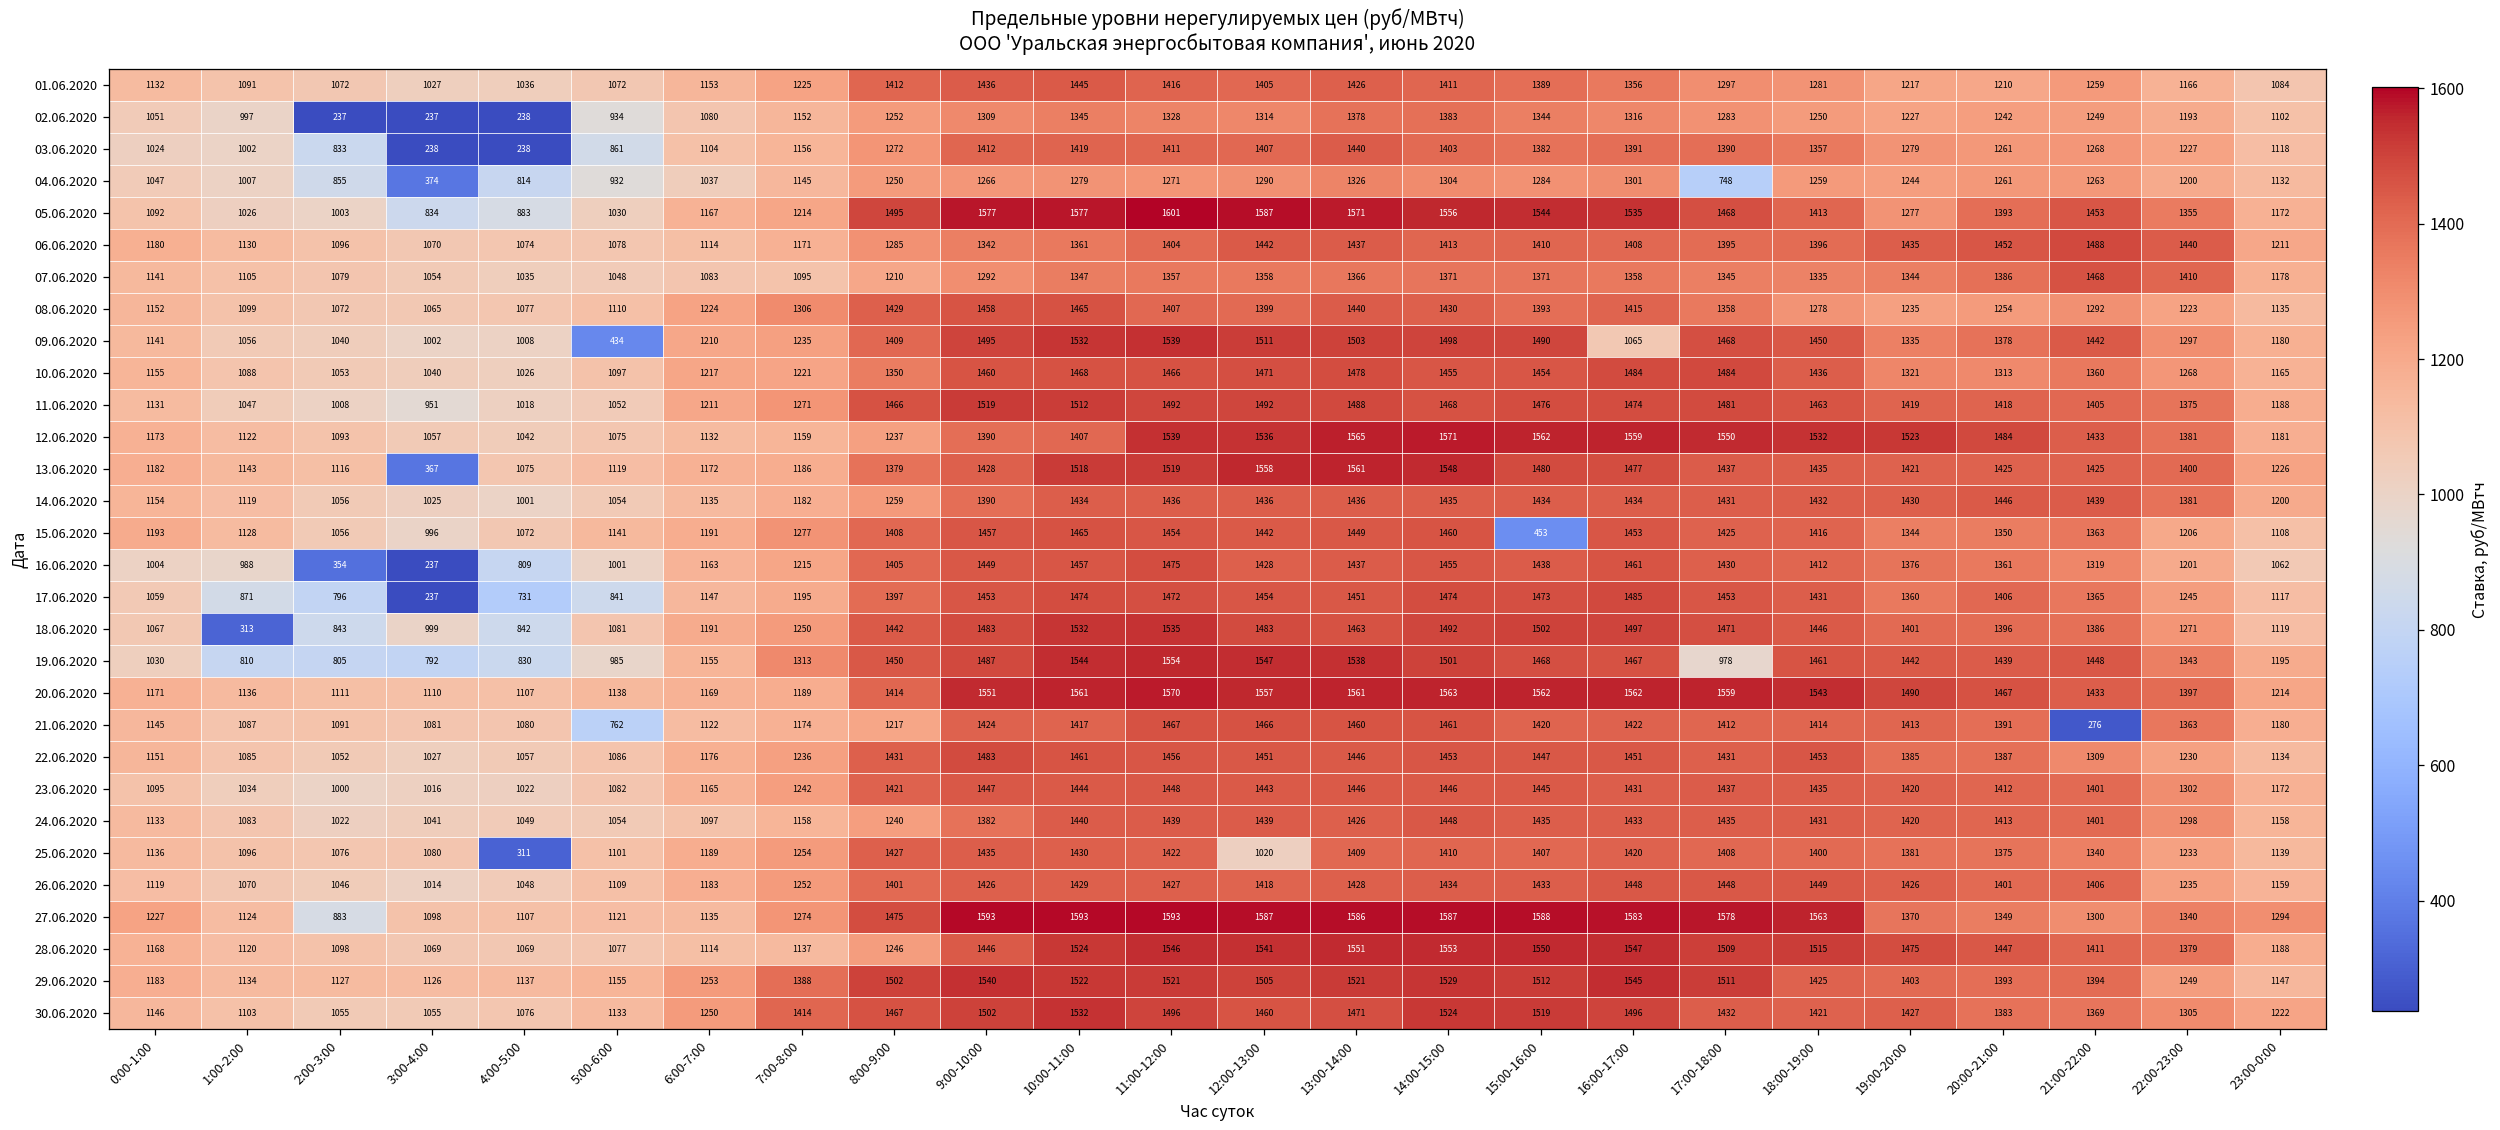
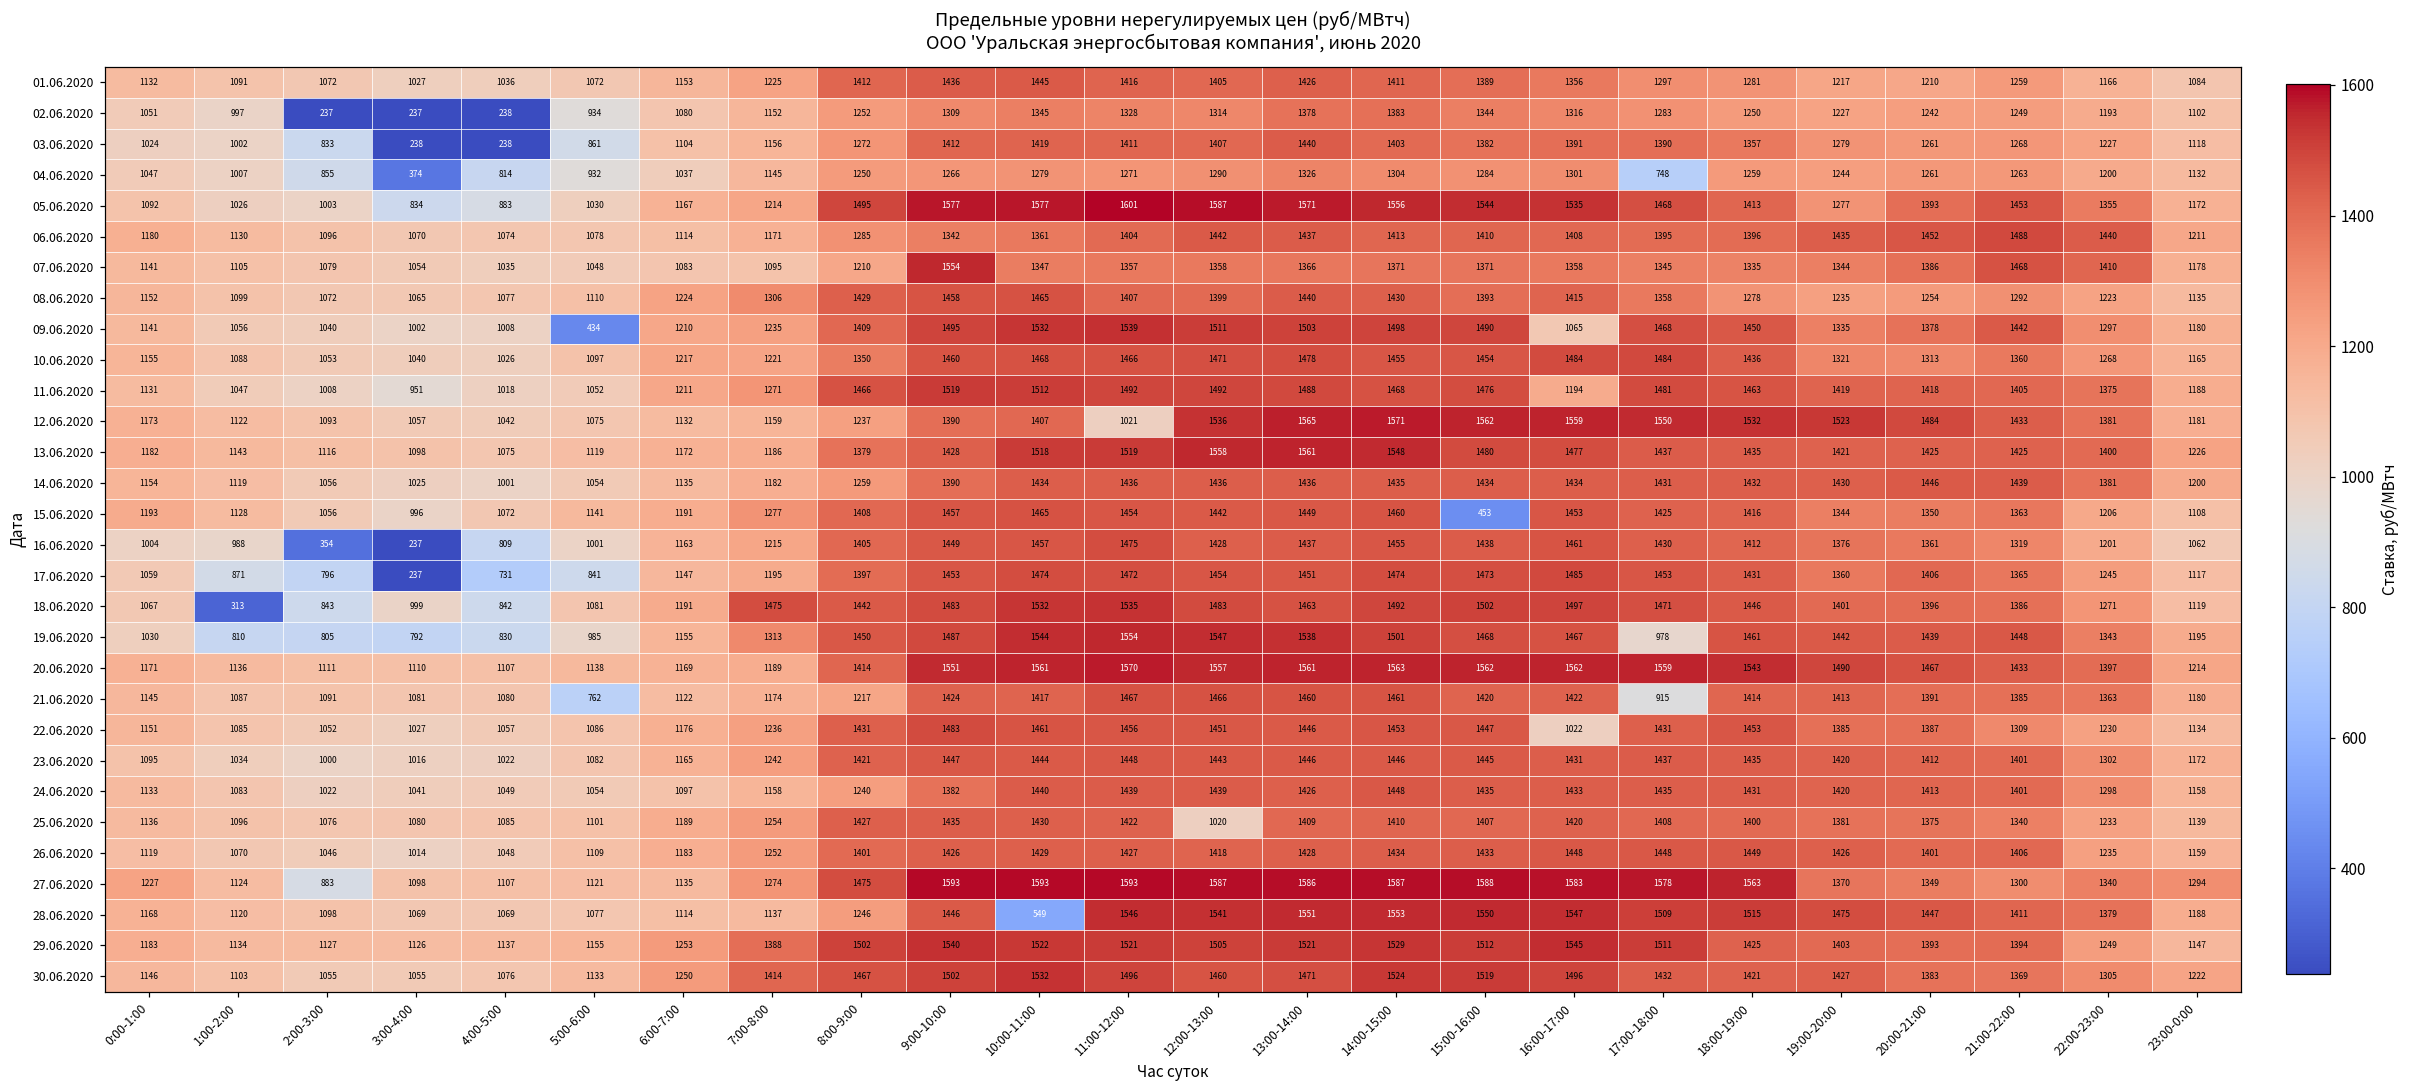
07.06.2020, 9:00-10:00: 1292 -> 1554
11.06.2020, 16:00-17:00: 1474 -> 1194
12.06.2020, 11:00-12:00: 1539 -> 1021
13.06.2020, 3:00-4:00: 367 -> 1098
18.06.2020, 7:00-8:00: 1250 -> 1475
21.06.2020, 17:00-18:00: 1412 -> 915
21.06.2020, 21:00-22:00: 276 -> 1385
22.06.2020, 16:00-17:00: 1451 -> 1022
25.06.2020, 4:00-5:00: 311 -> 1085
28.06.2020, 10:00-11:00: 1524 -> 549
